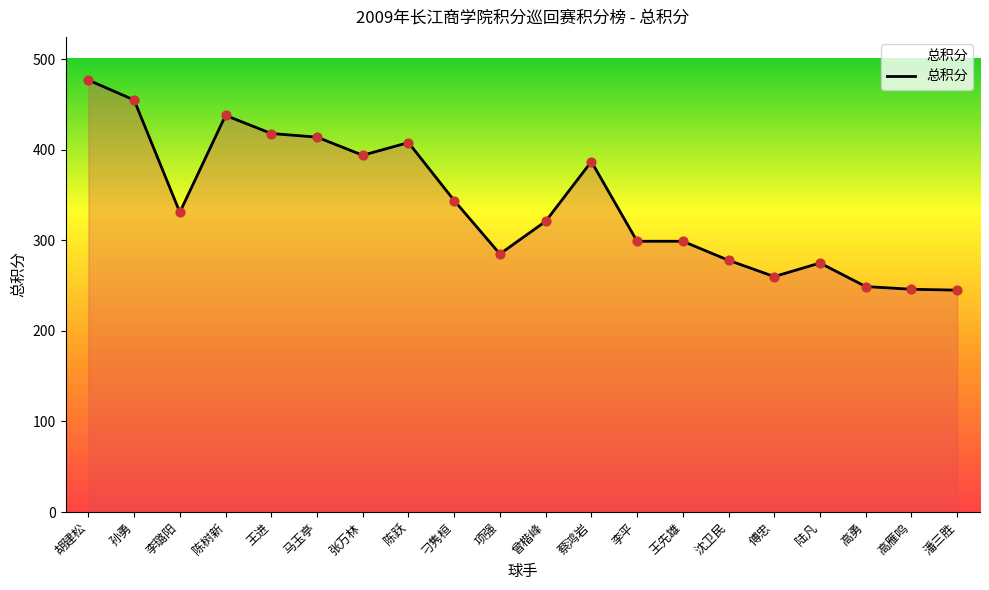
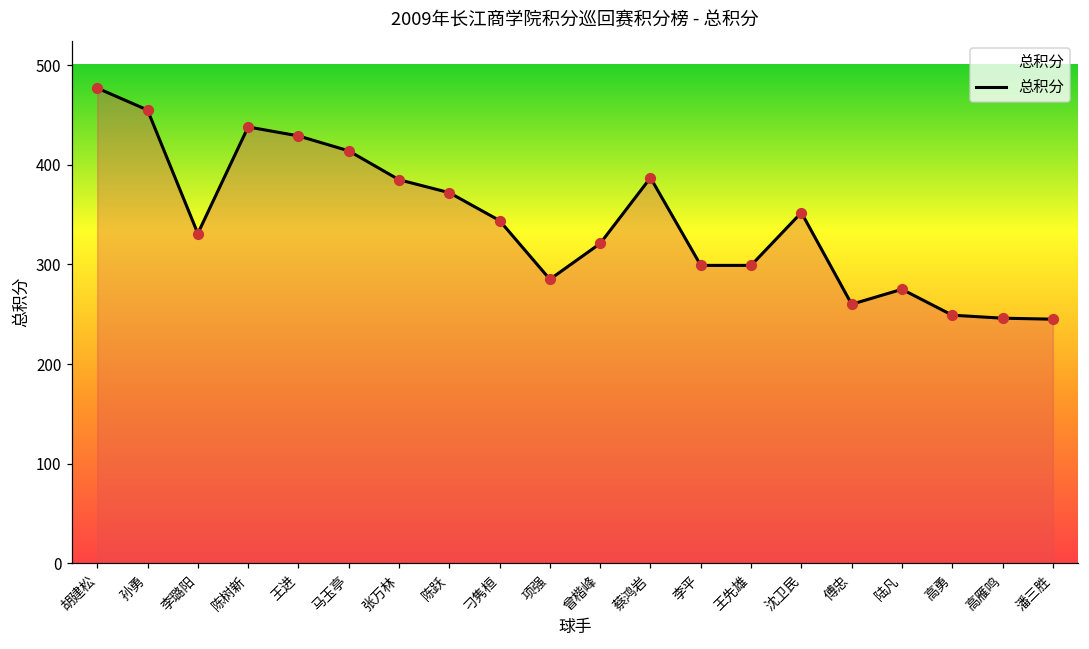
王进: 420 -> 430
张万林: 394 -> 385
陈跃: 410 -> 370
沈卫民: 280 -> 350
